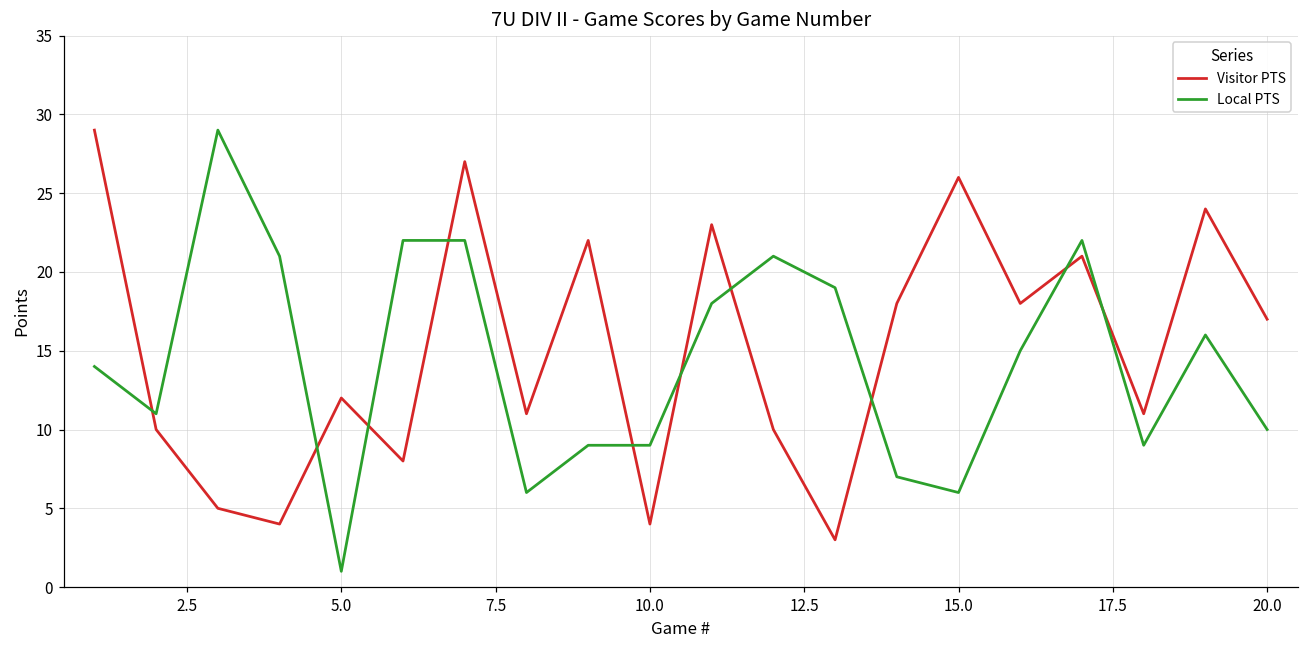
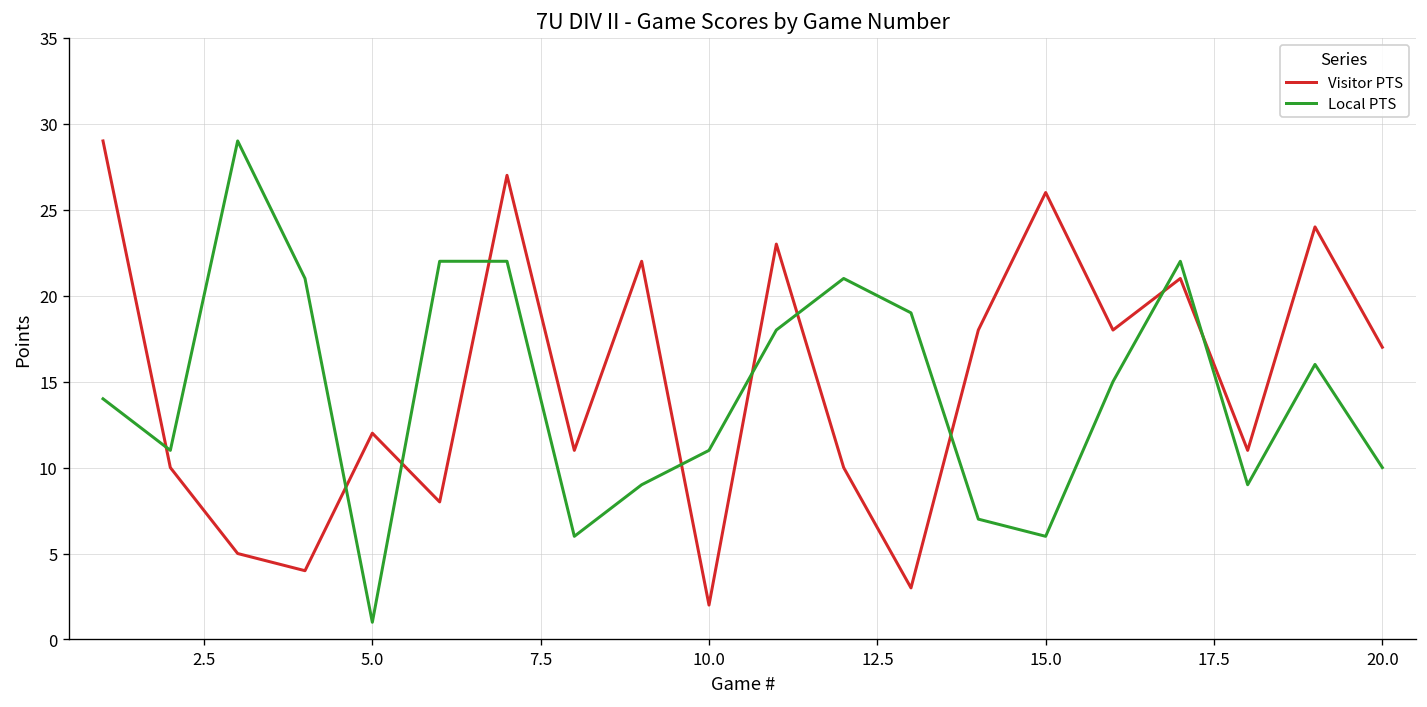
Visitor PTS, 10.0: 4 -> 2
Local PTS, 10.0: 9 -> 11
